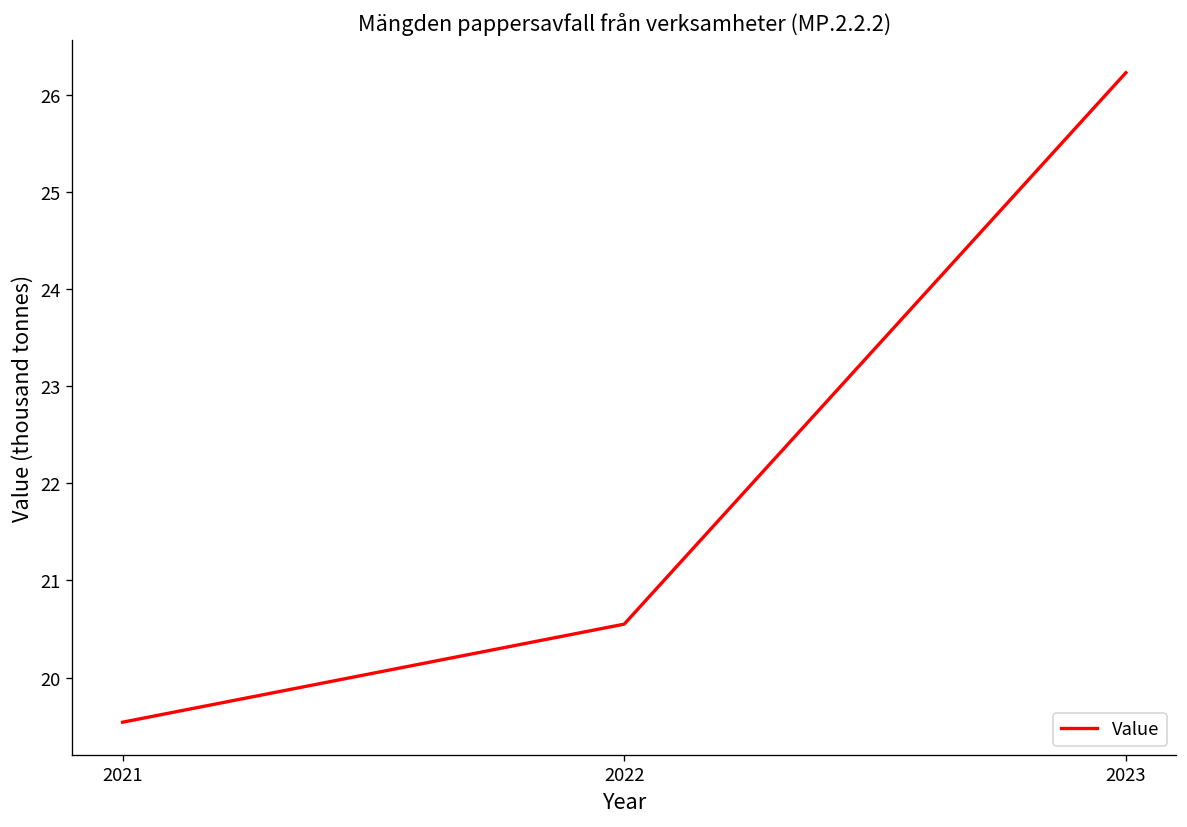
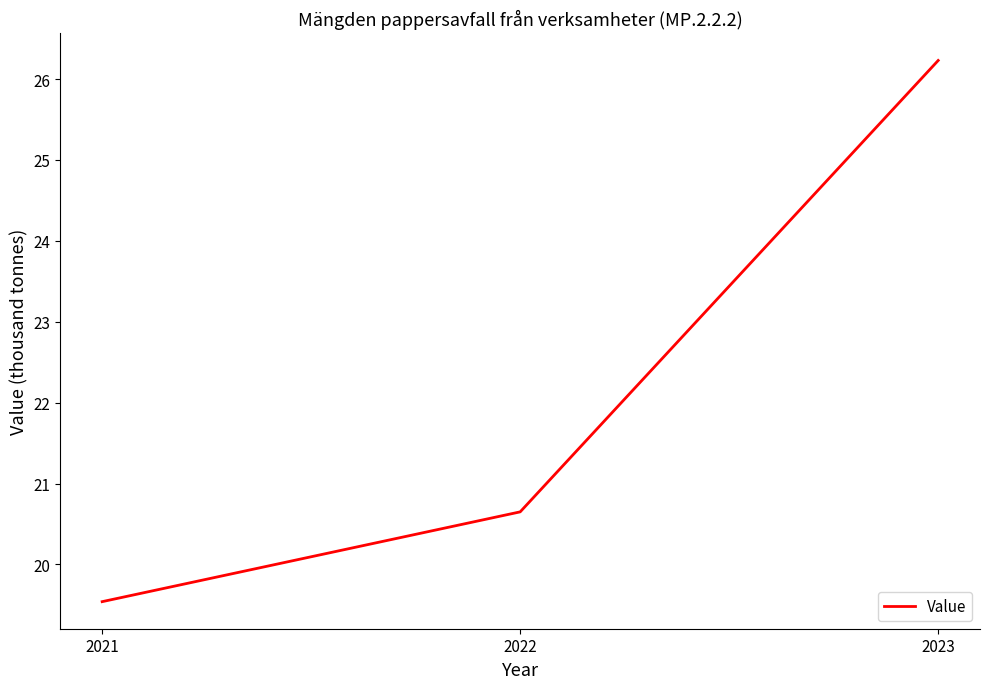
2022: 20.6 -> 20.7
